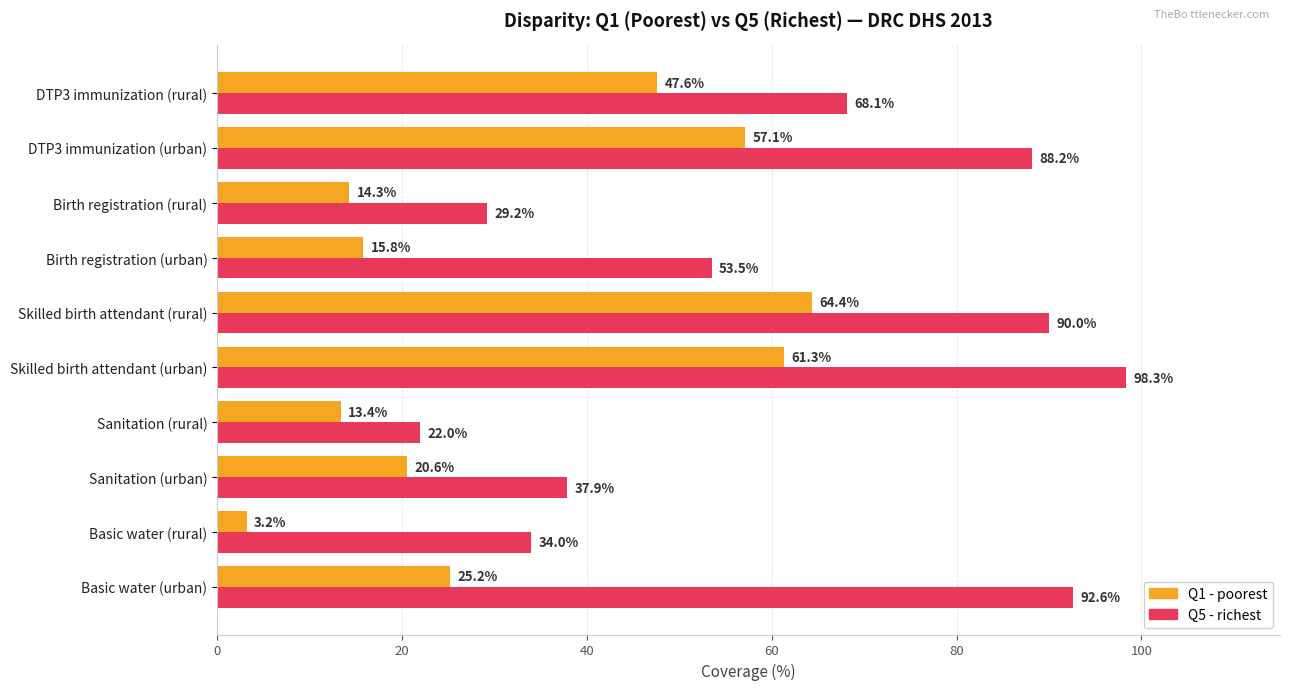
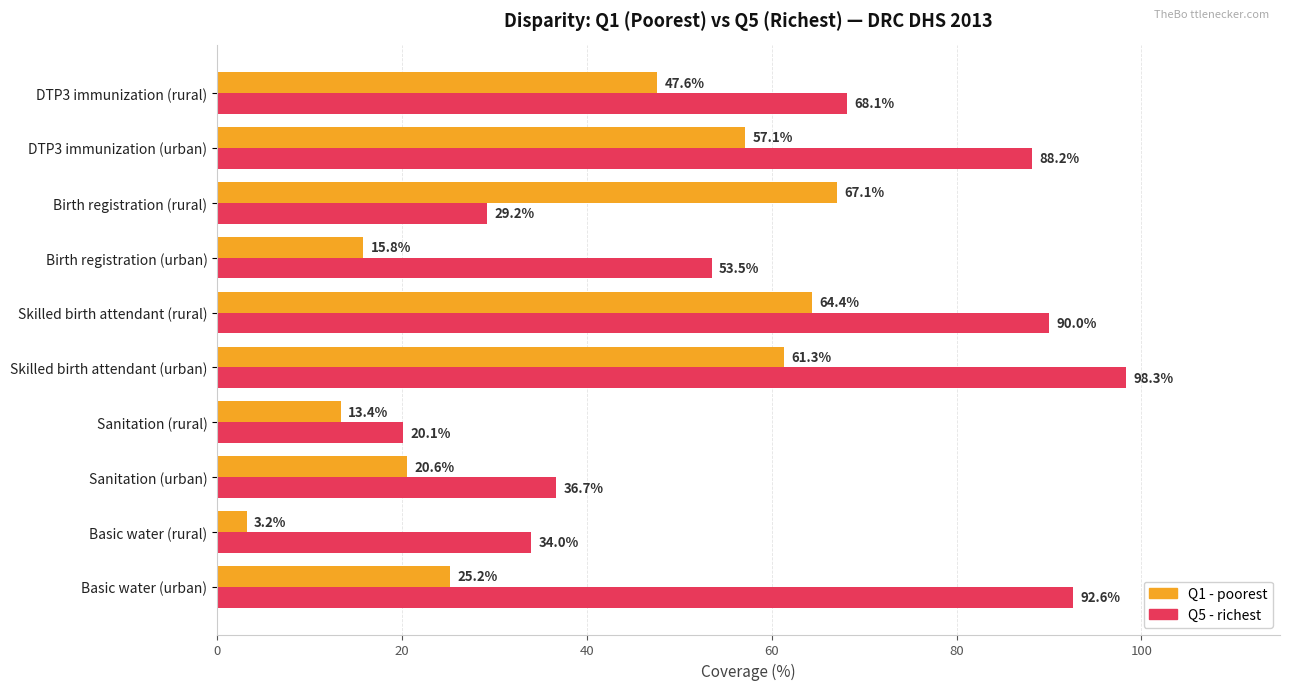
Q1 - poorest, Birth registration (rural): 14.3% -> 67.1%
Q5 - richest, Sanitation (rural): 22.0% -> 20.1%
Q5 - richest, Sanitation (urban): 37.9% -> 36.7%
